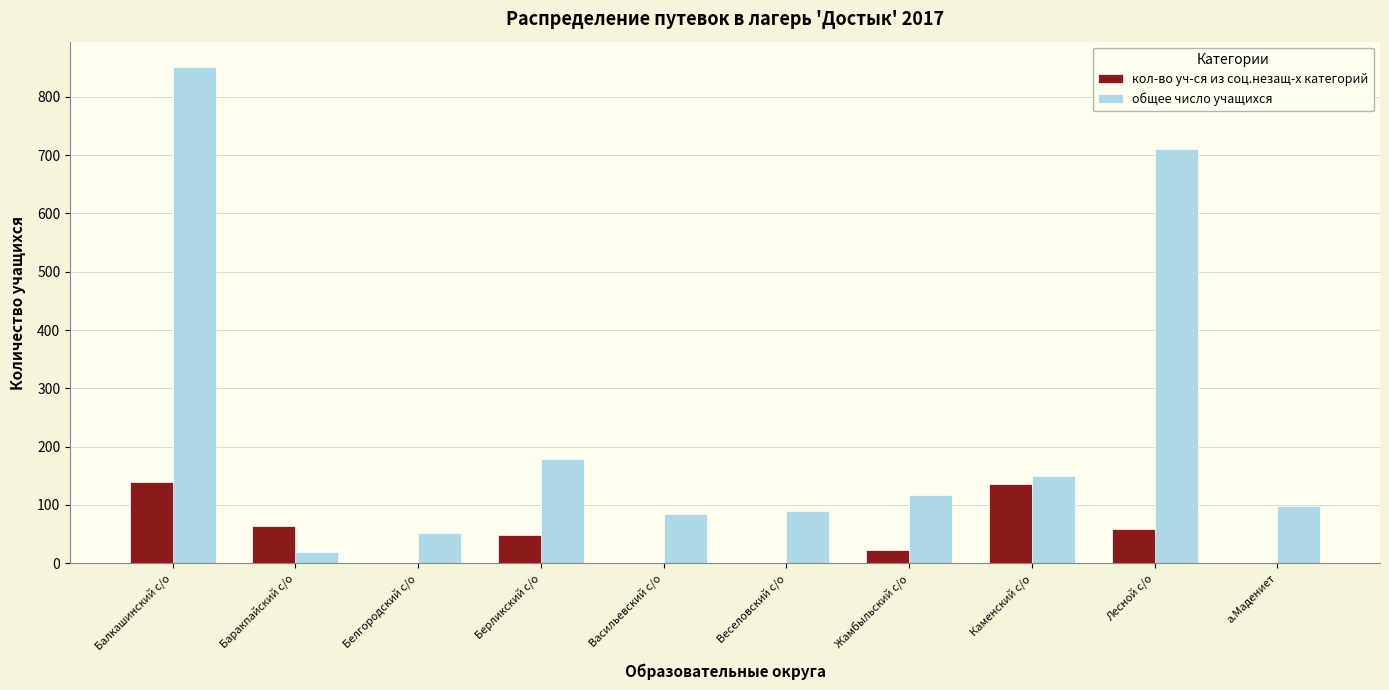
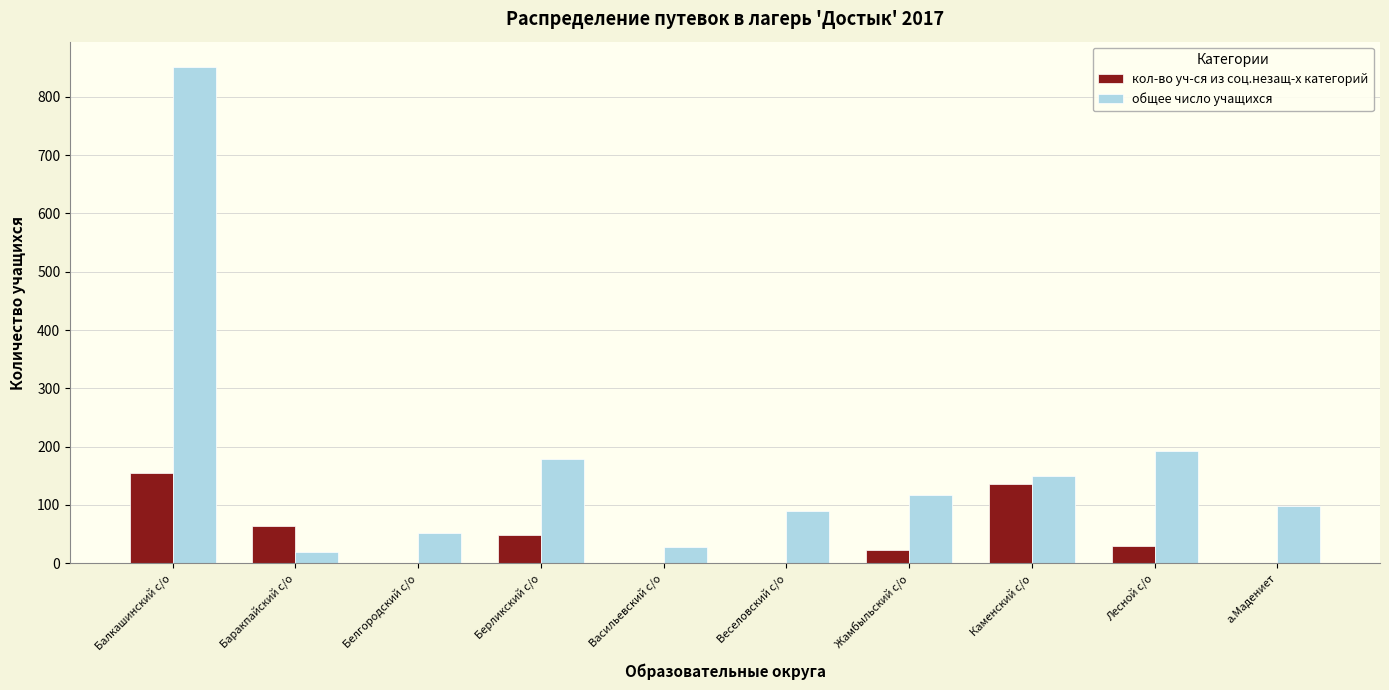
кол-во уч-ся из соц.незащ-х категорий, Балкашинский с/о: 140 -> 160
общее число учащихся, Васильевский с/о: 80 -> 30
кол-во уч-ся из соц.незащ-х категорий, Лесной с/о: 60 -> 30
общее число учащихся, Лесной с/о: 710 -> 190
